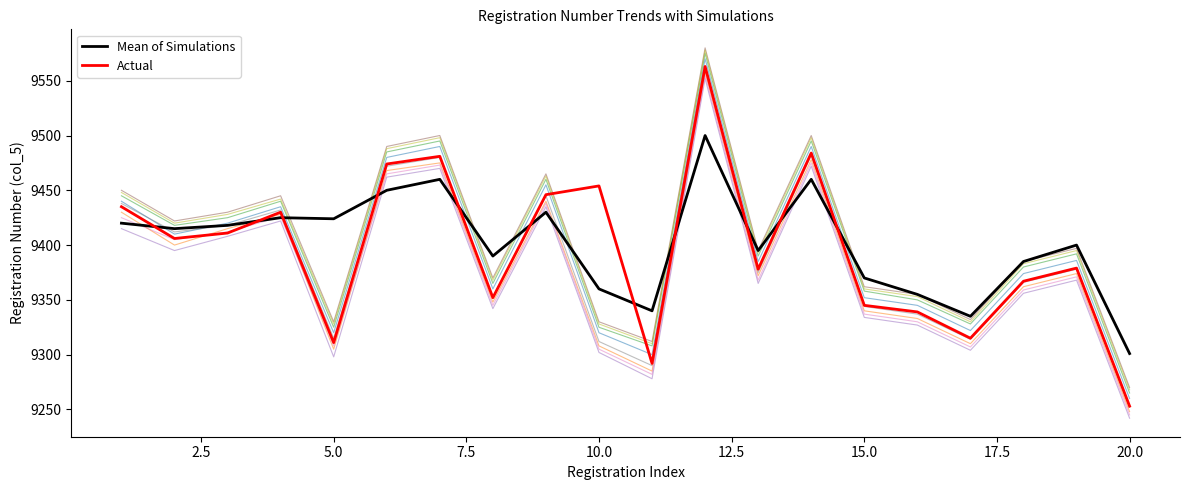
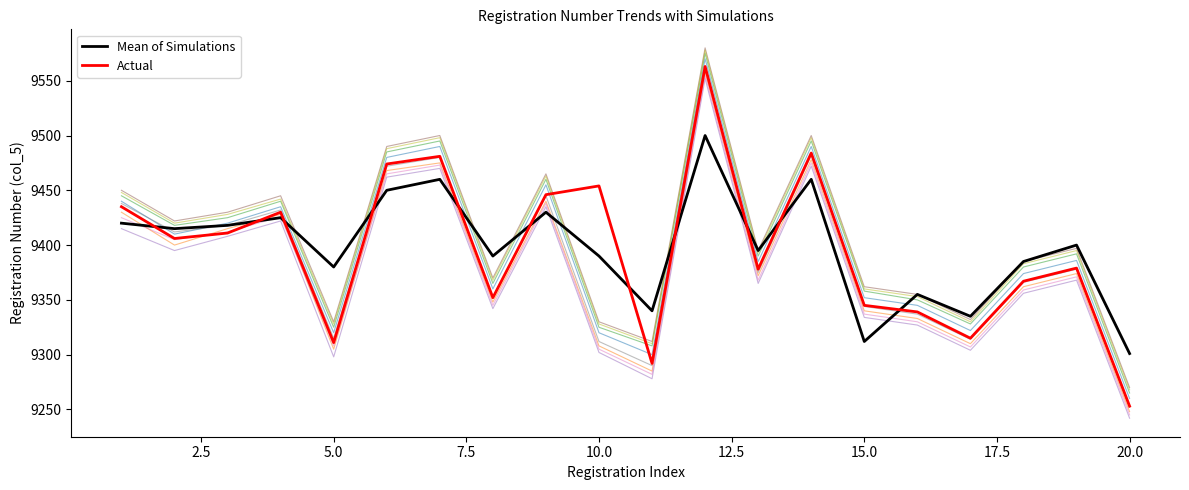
Mean of Simulations, 5.0: 9424 -> 9380
Mean of Simulations, 10.0: 9360 -> 9390
Mean of Simulations, 15.0: 9370 -> 9312
